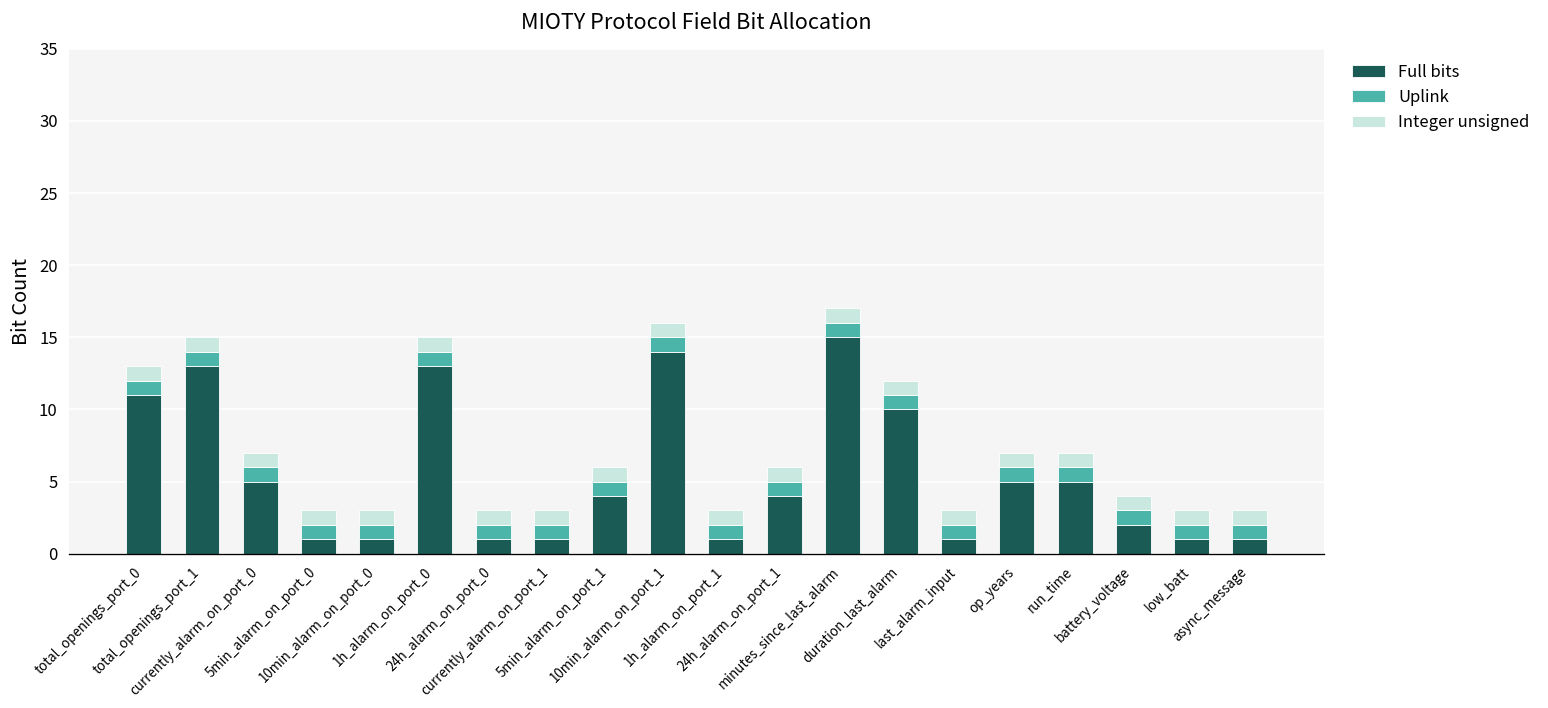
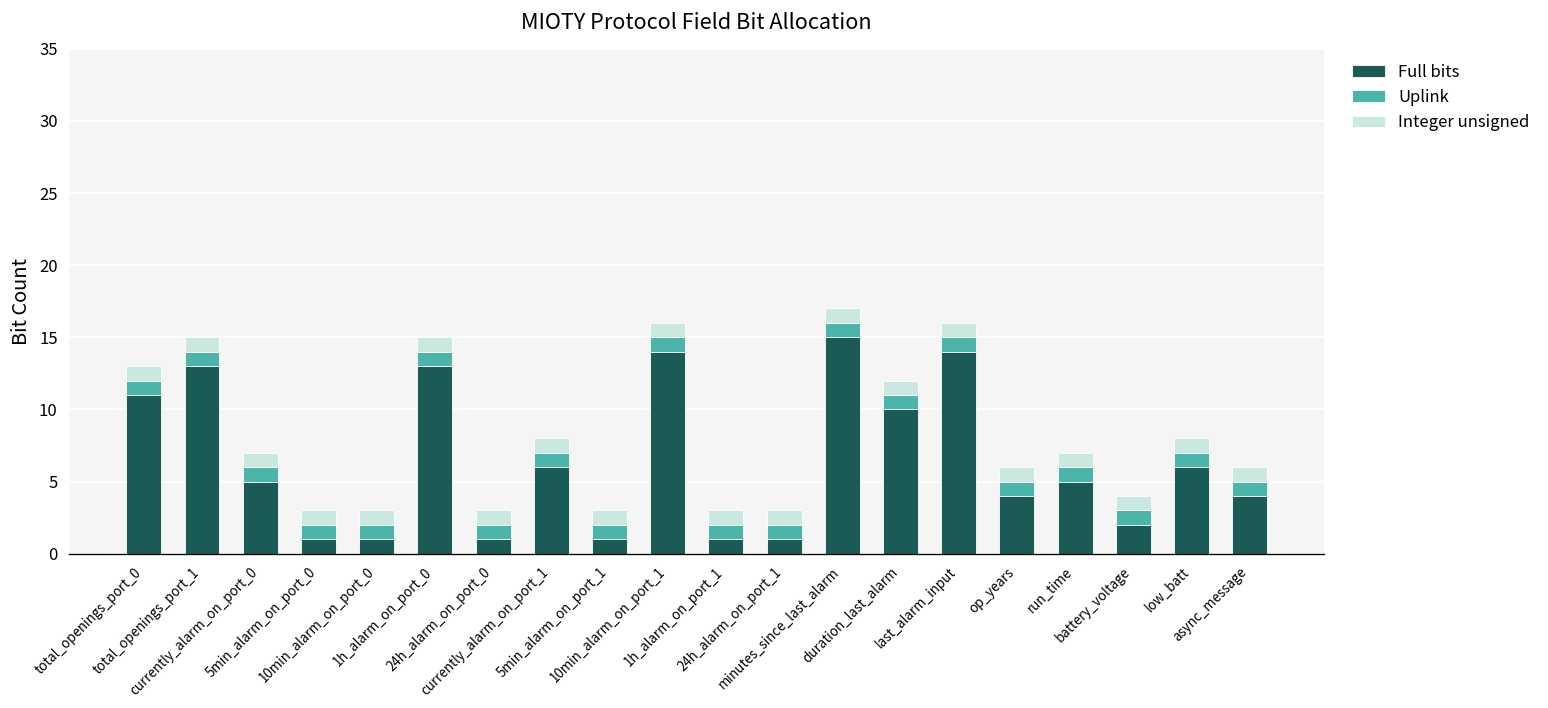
Full bits, currently_alarm_on_port_1: 1 -> 6
Full bits, 5min_alarm_on_port_1: 4 -> 1
Full bits, 24h_alarm_on_port_1: 4 -> 1
Full bits, last_alarm_input: 1 -> 14
Full bits, op_years: 5 -> 4
Full bits, low_batt: 1 -> 6
Full bits, async_message: 1 -> 4
